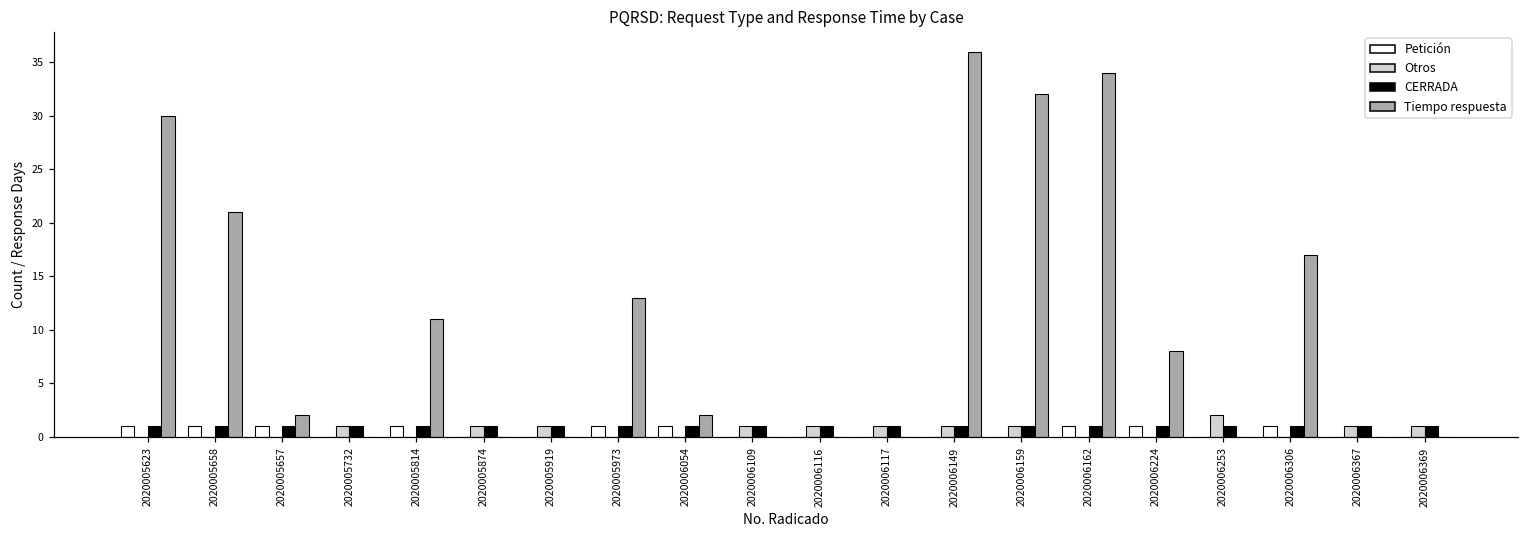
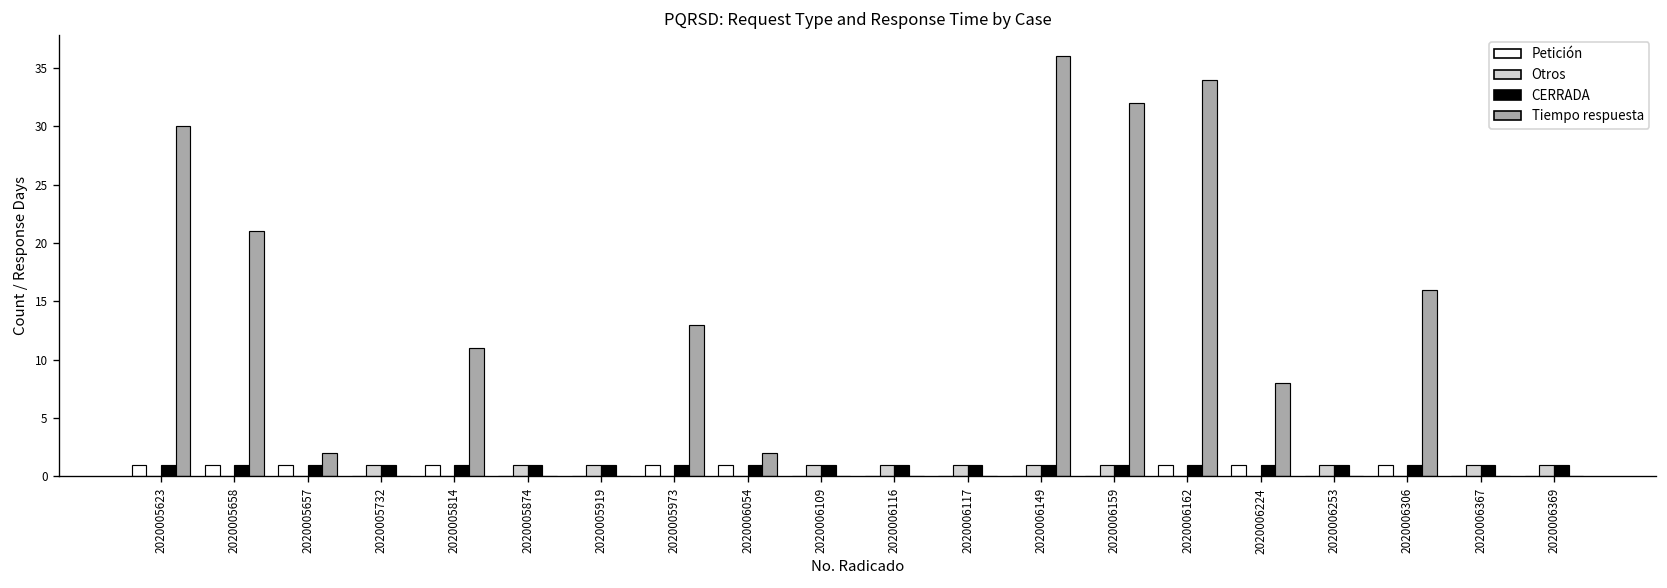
Otros, 2020006253: 2 -> 1
Tiempo respuesta, 2020006306: 17 -> 16
